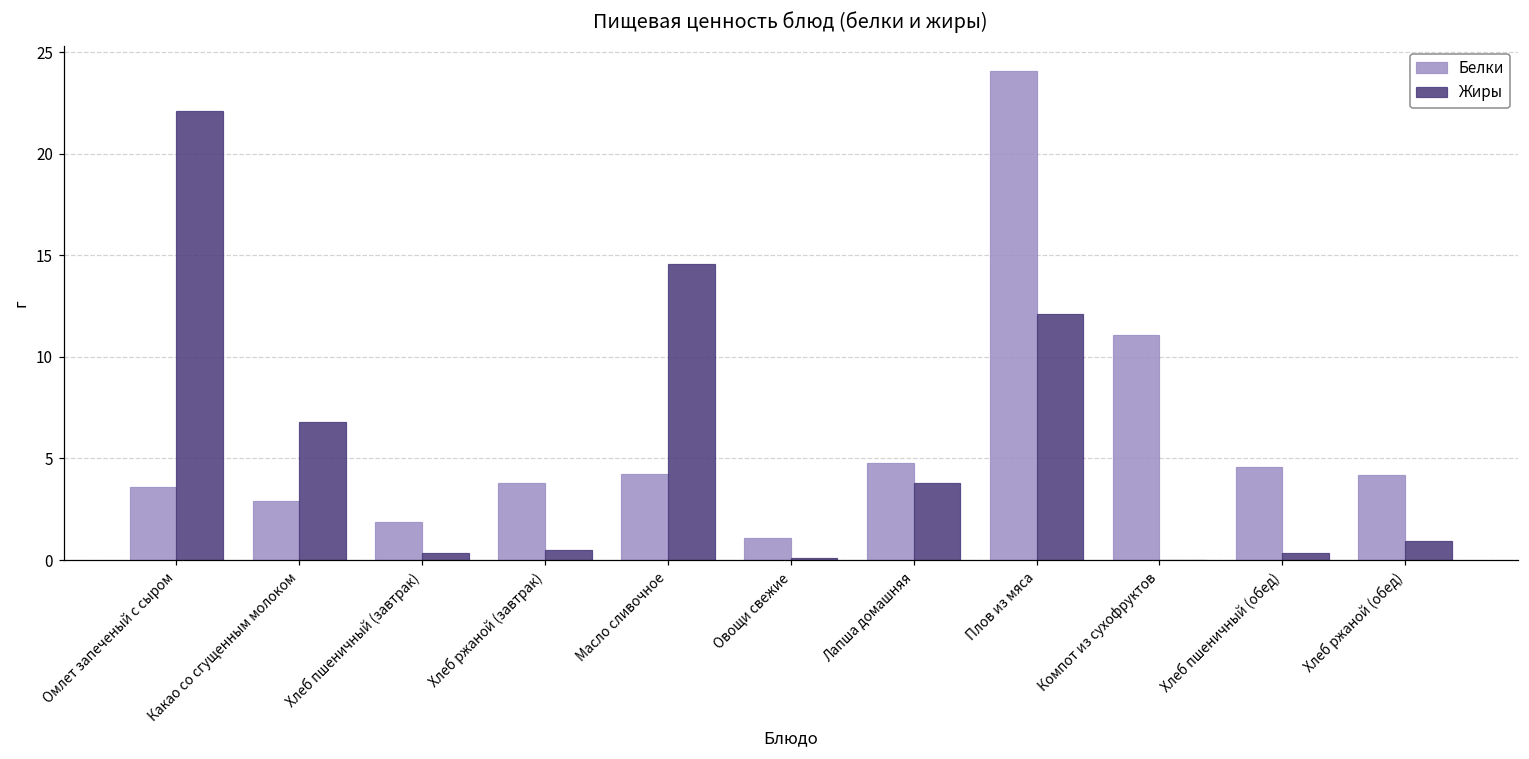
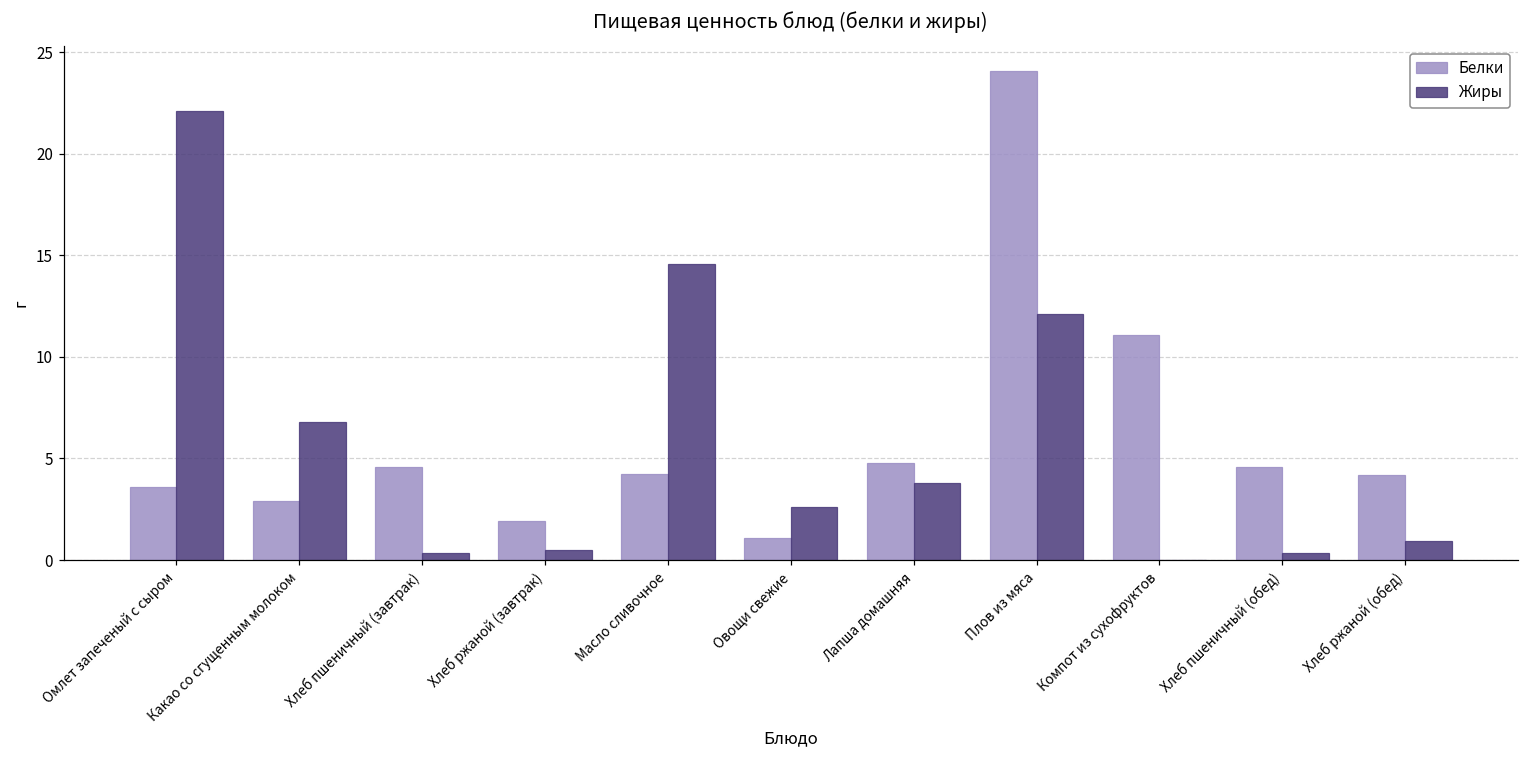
Белки, Хлеб пшеничный (завтрак): 1.9 -> 4.6
Белки, Хлеб ржаной (завтрак): 3.8 -> 1.9
Жиры, Овощи свежие: 0.1 -> 2.6
